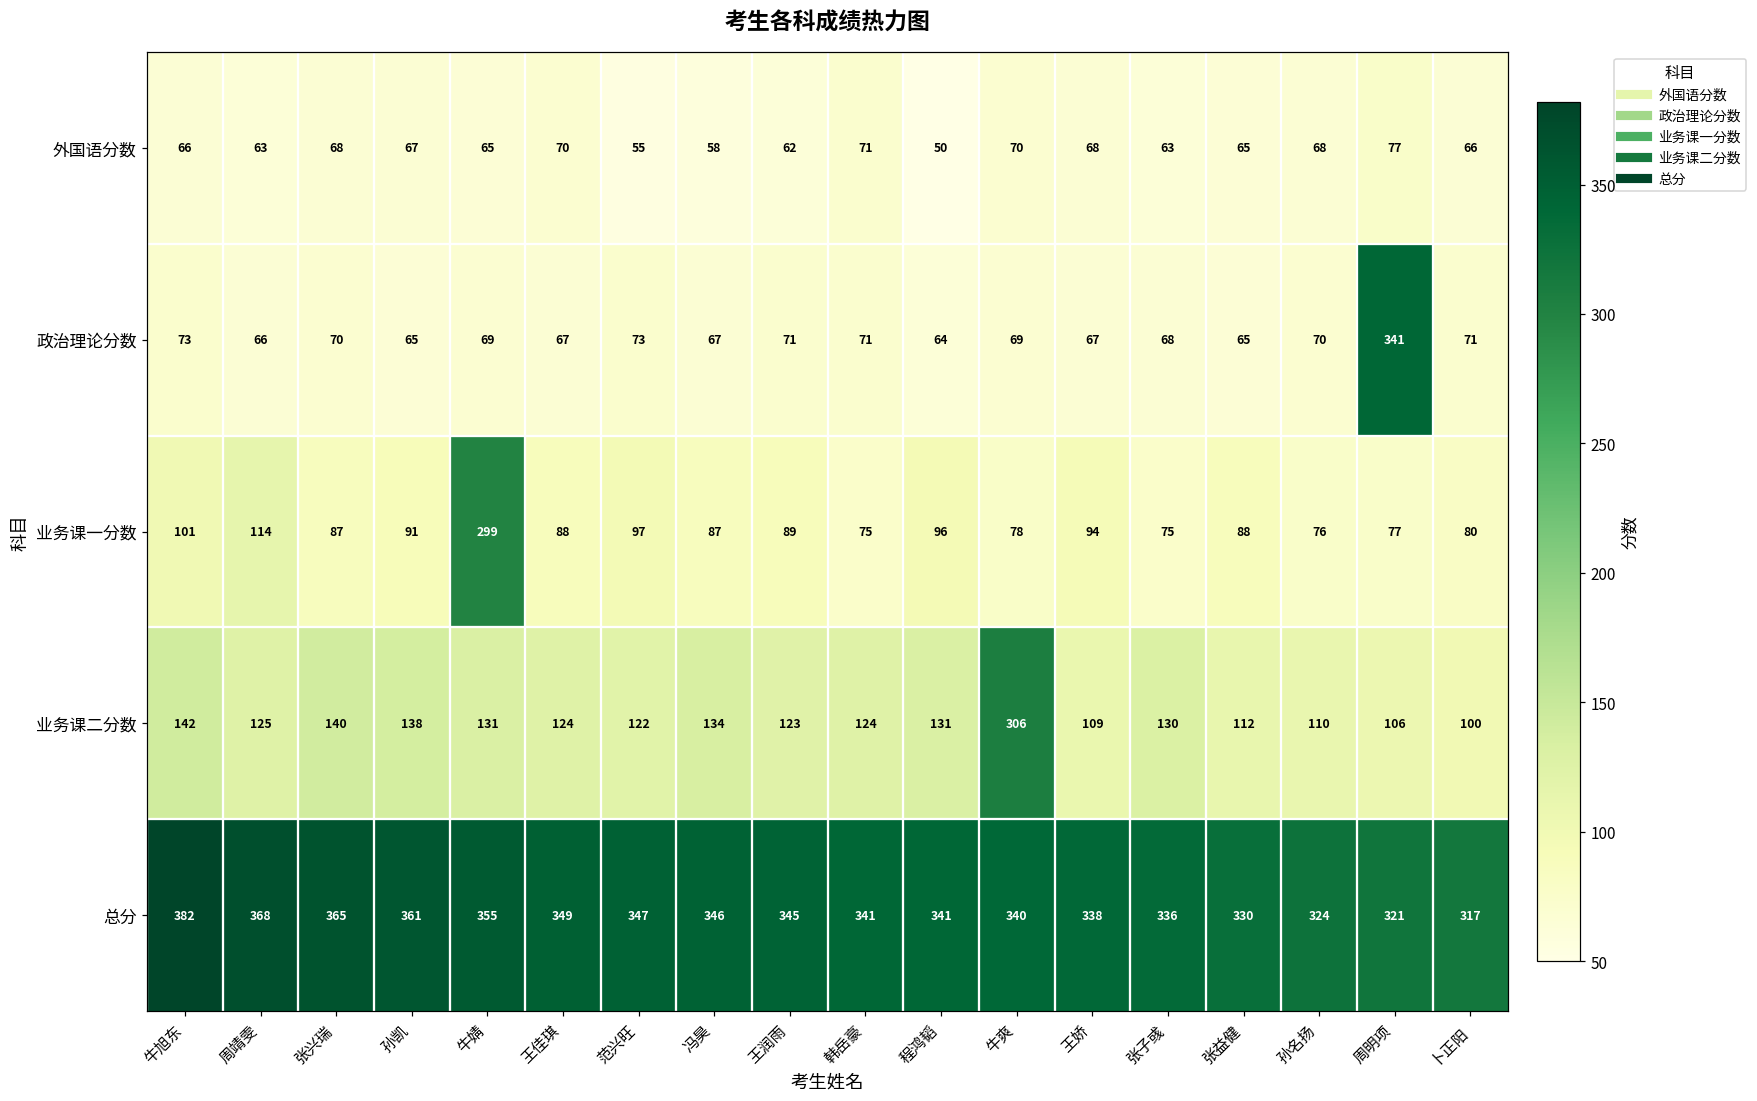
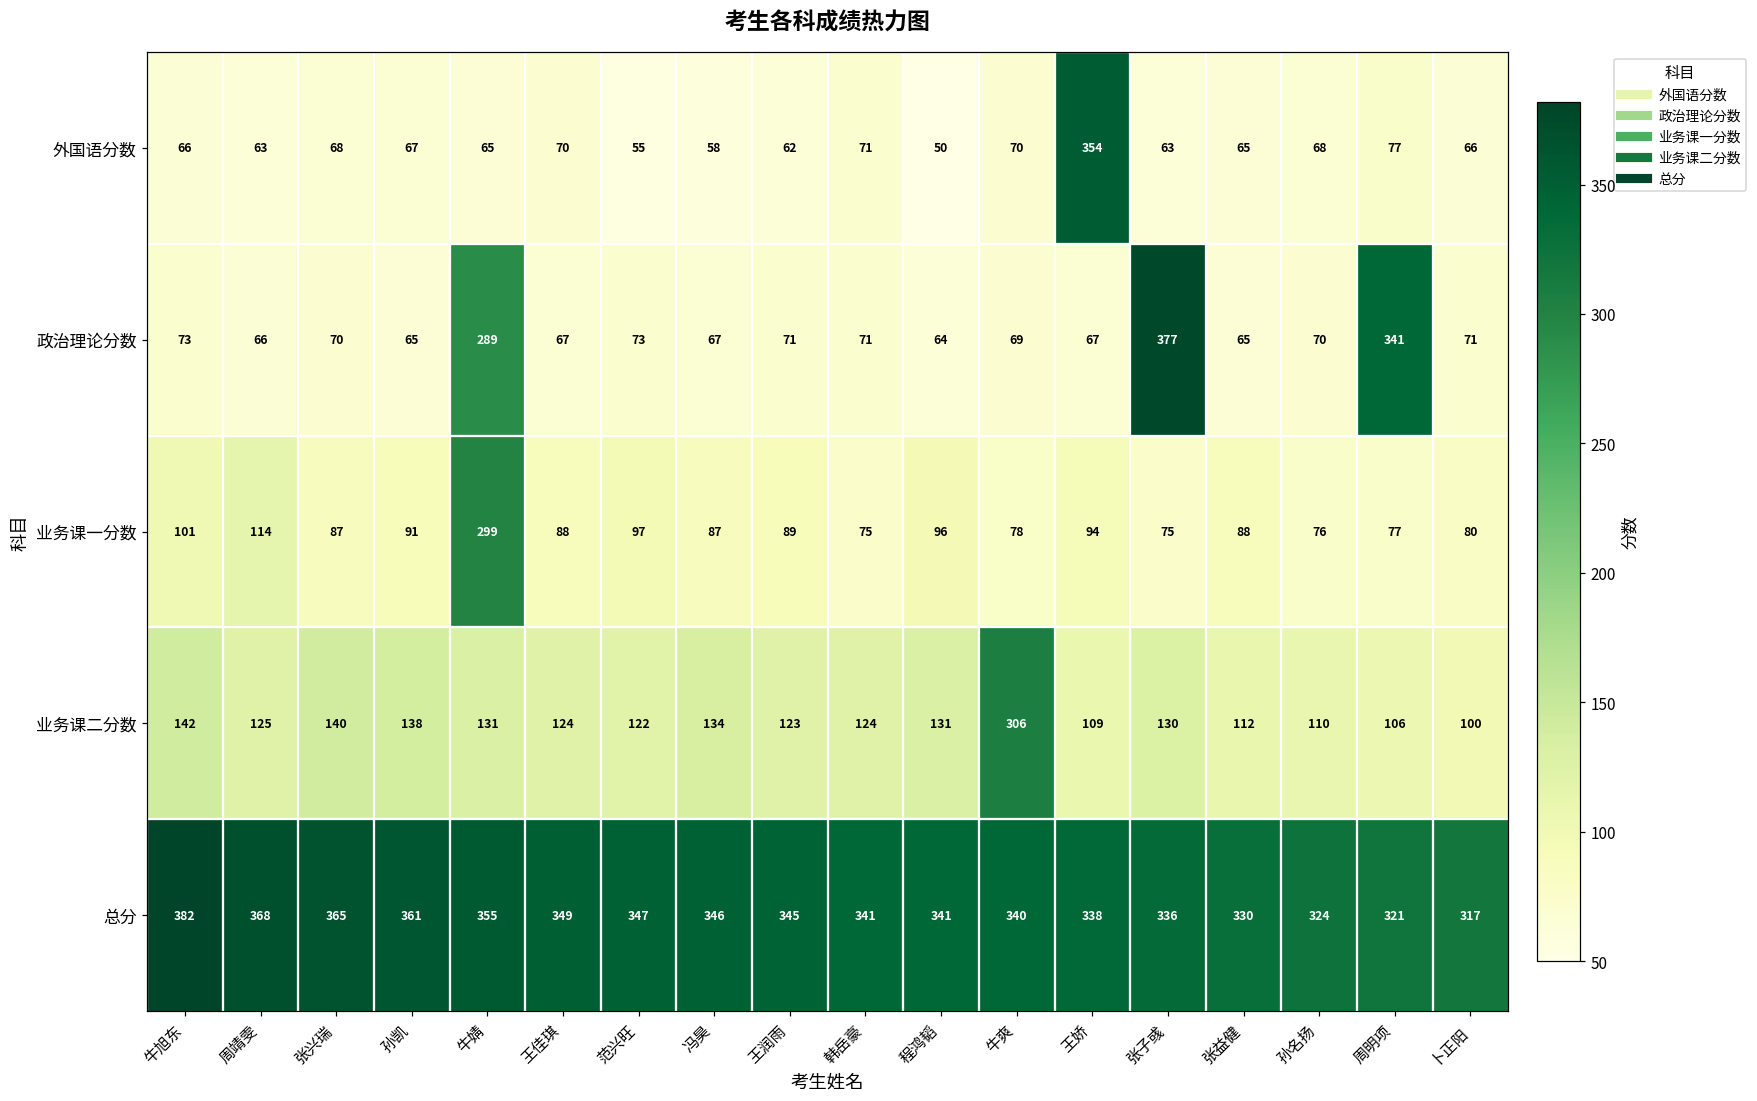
外国语分数, 王娇: 68 -> 354
政治理论分数, 牛婧: 69 -> 289
政治理论分数, 张子彧: 68 -> 377
